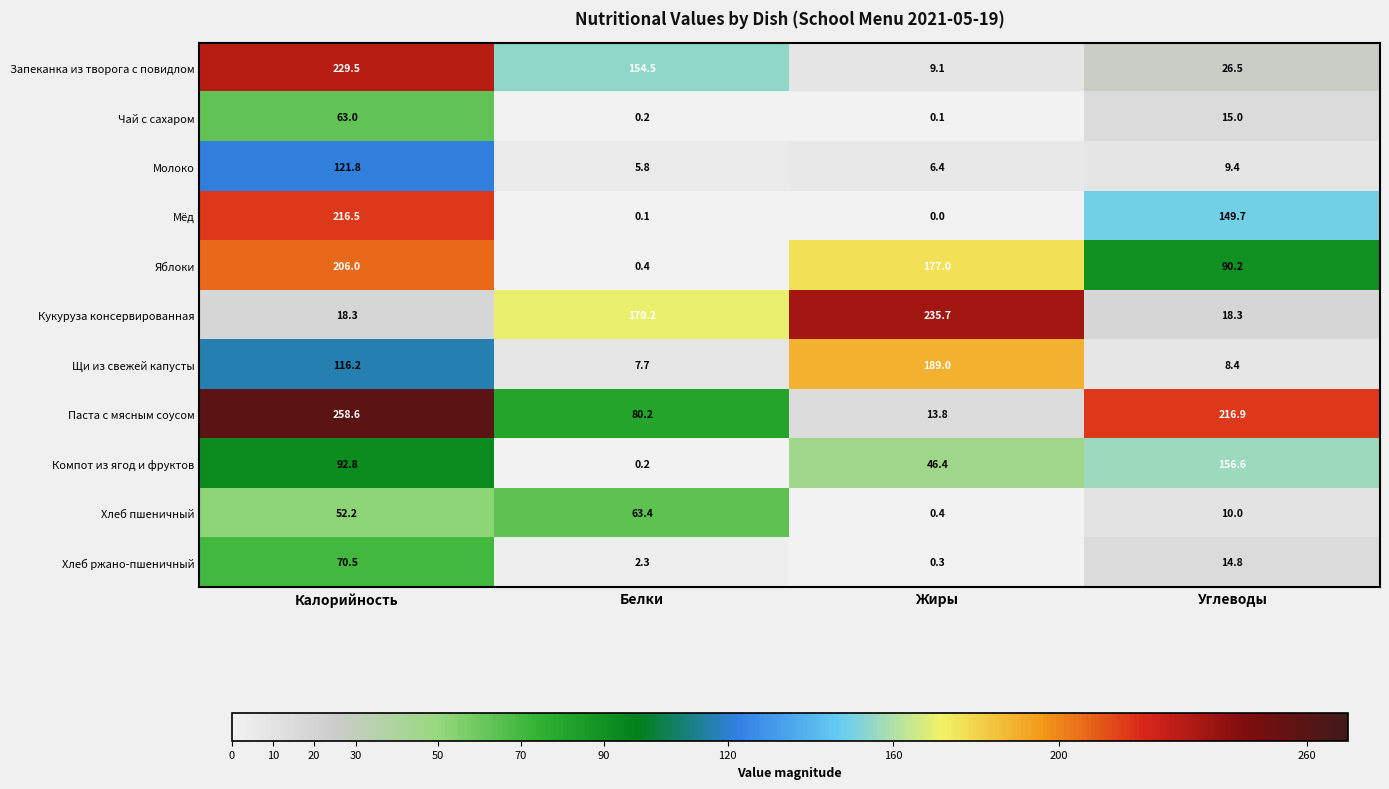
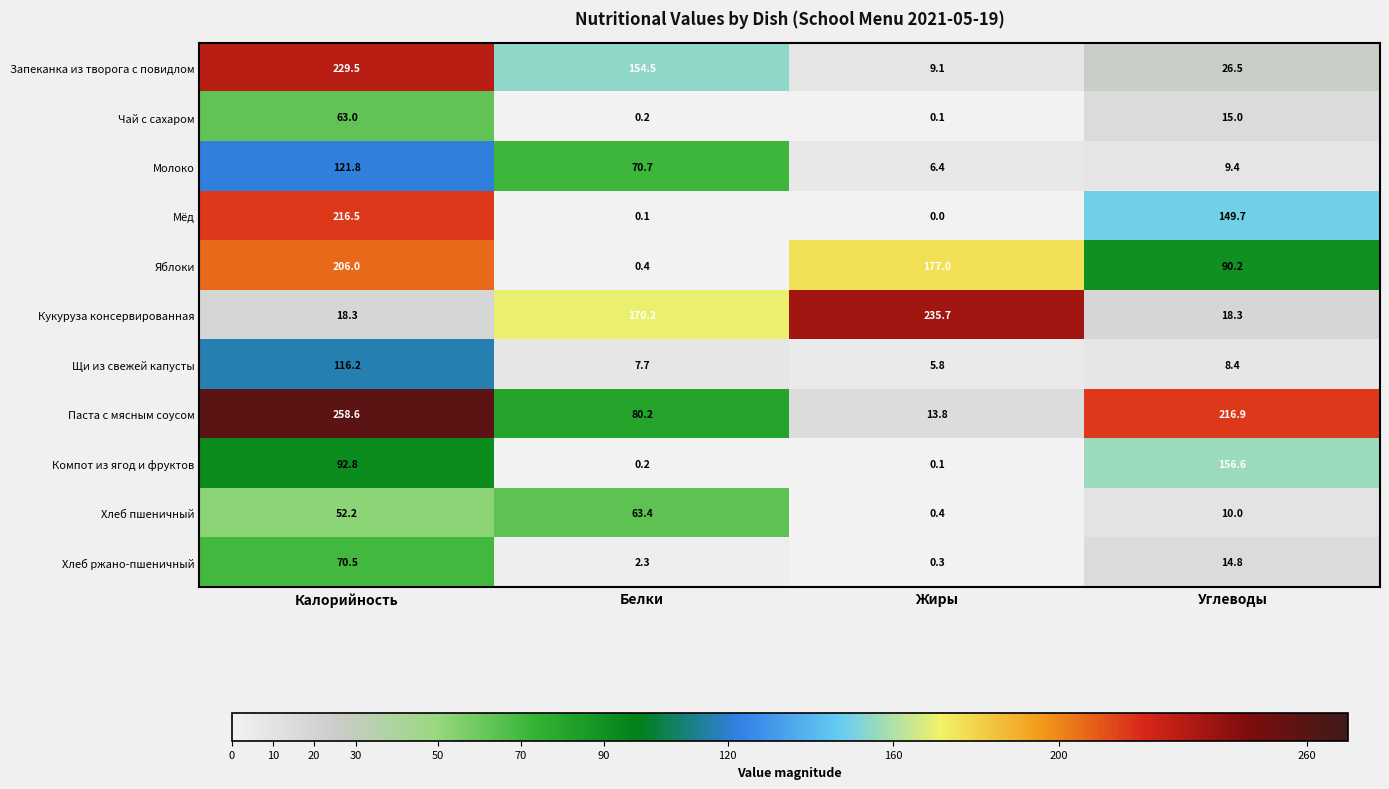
Молоко, Белки: 5.8 -> 70.7
Щи из свежей капусты, Жиры: 189.0 -> 5.8
Компот из ягод и фруктов, Жиры: 46.4 -> 0.1
